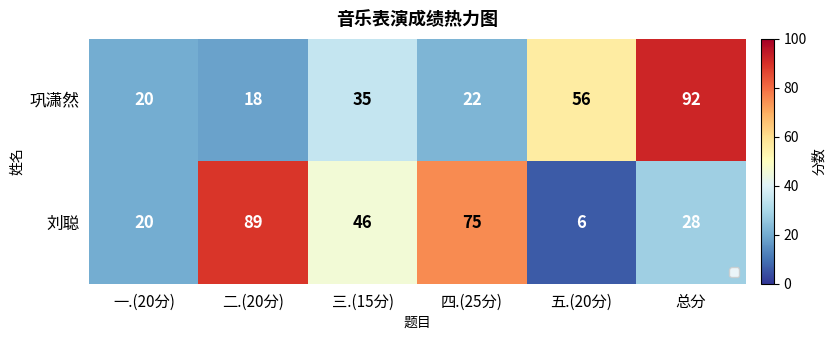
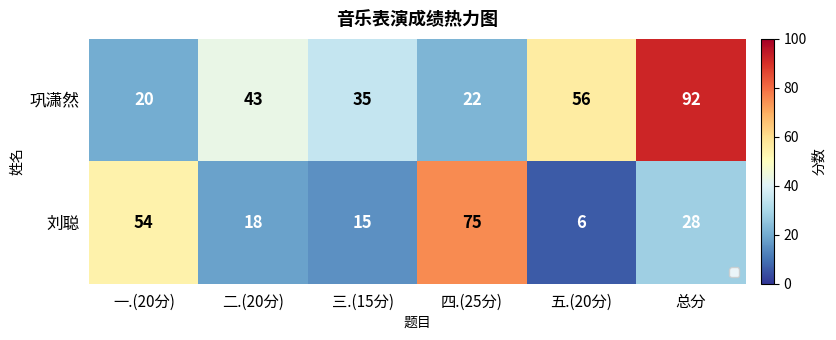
巩潇然, 二.(20分): 18 -> 43
刘聪, 一.(20分): 20 -> 54
刘聪, 二.(20分): 89 -> 18
刘聪, 三.(15分): 46 -> 15
